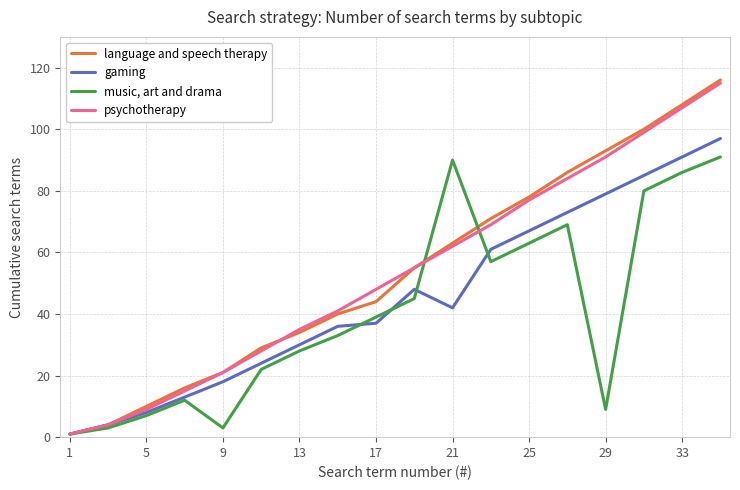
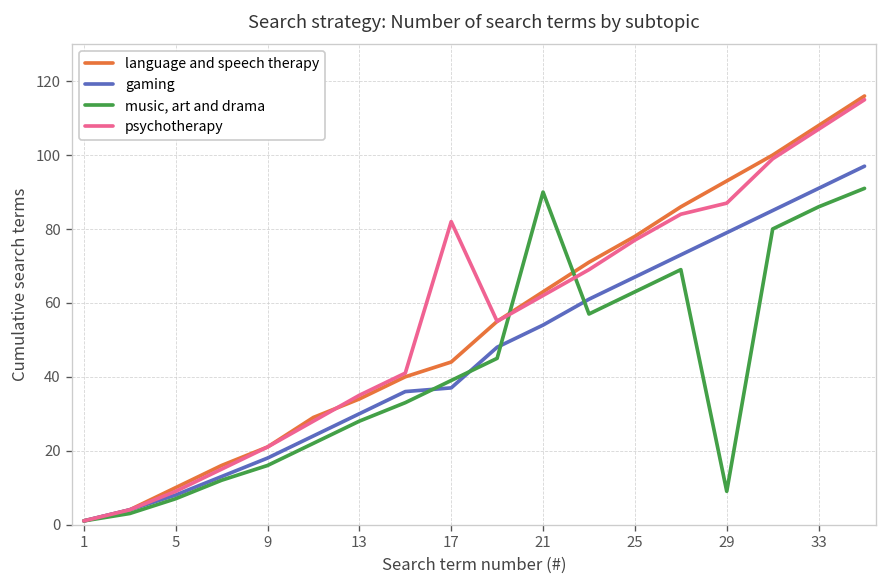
music, art and drama, 9: 3 -> 16
psychotherapy, 17: 48 -> 82
gaming, 21: 42 -> 54
psychotherapy, 29: 91 -> 87
